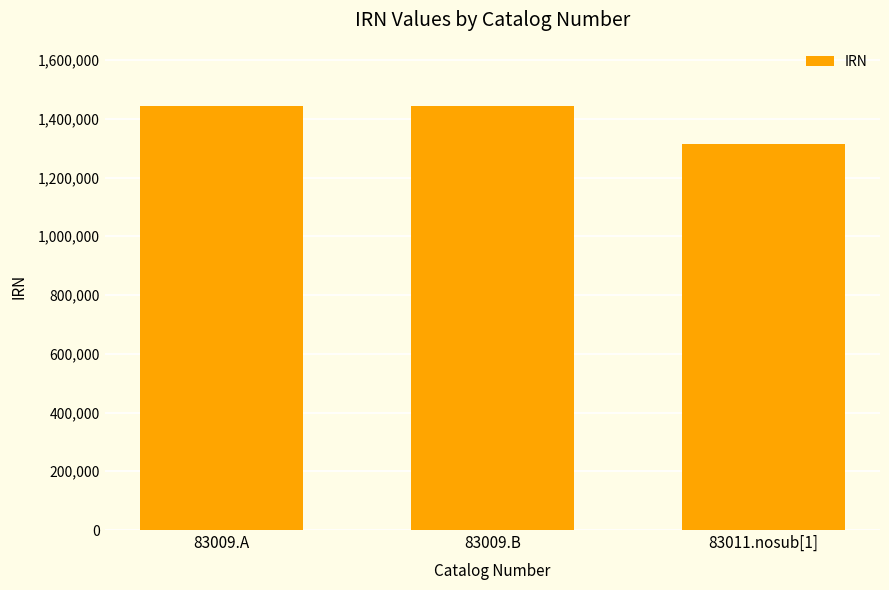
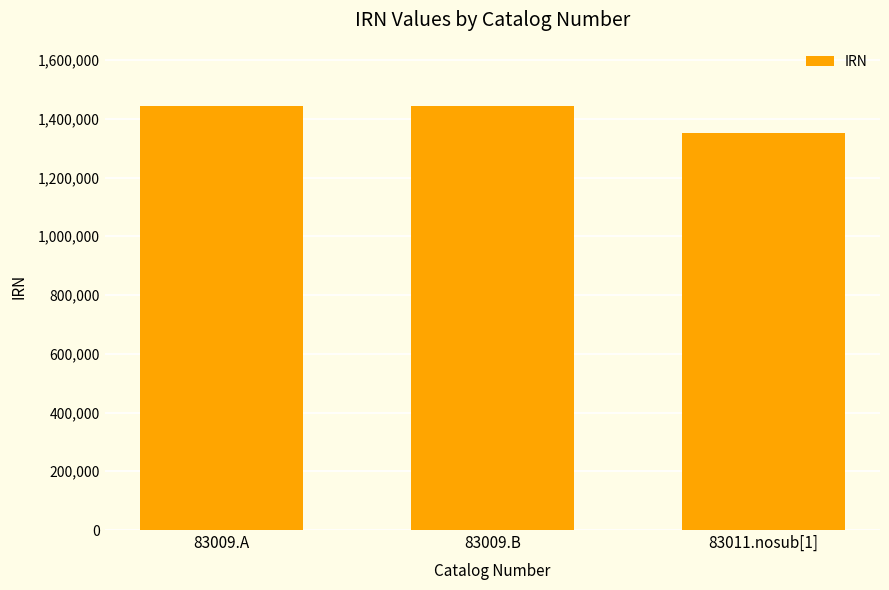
83011.nosub[1]: 1,310,000 -> 1,350,000
